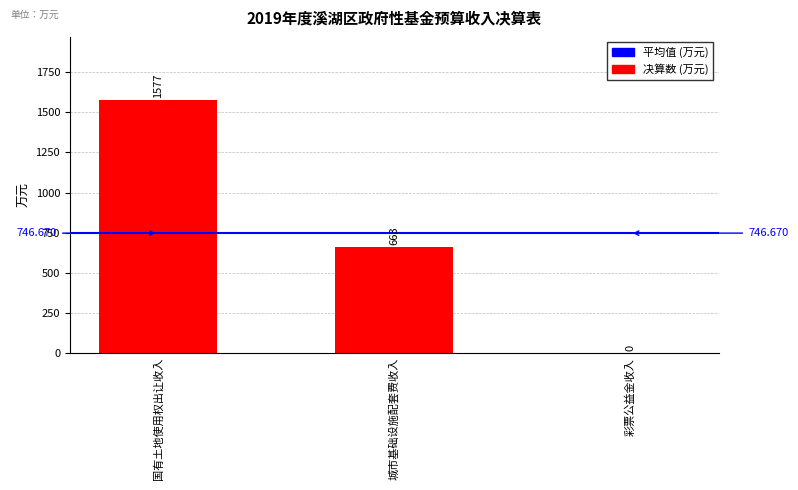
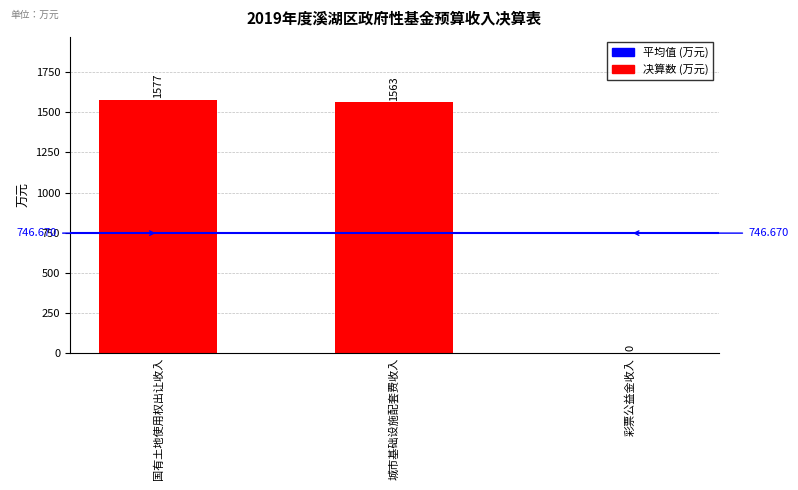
城市基础设施配套费收入: 663 -> 1563
